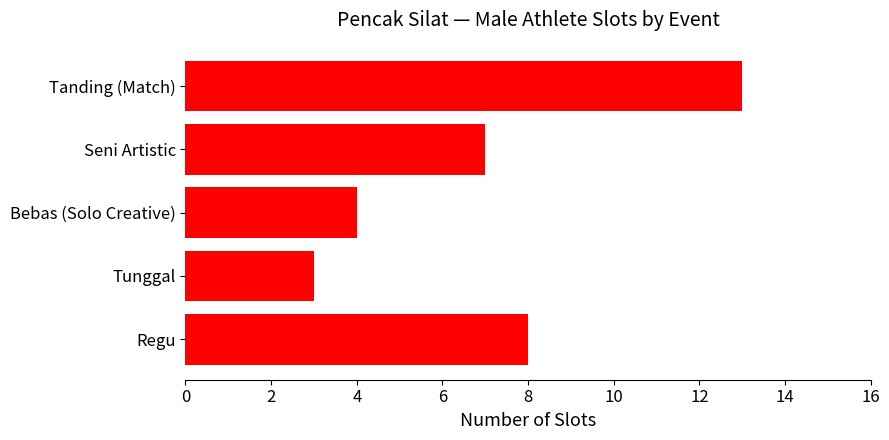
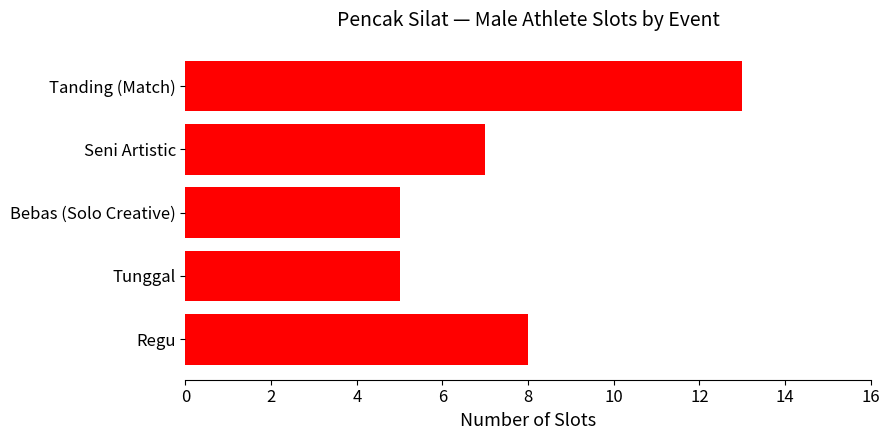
Bebas (Solo Creative): 4 -> 5
Tunggal: 3 -> 5
